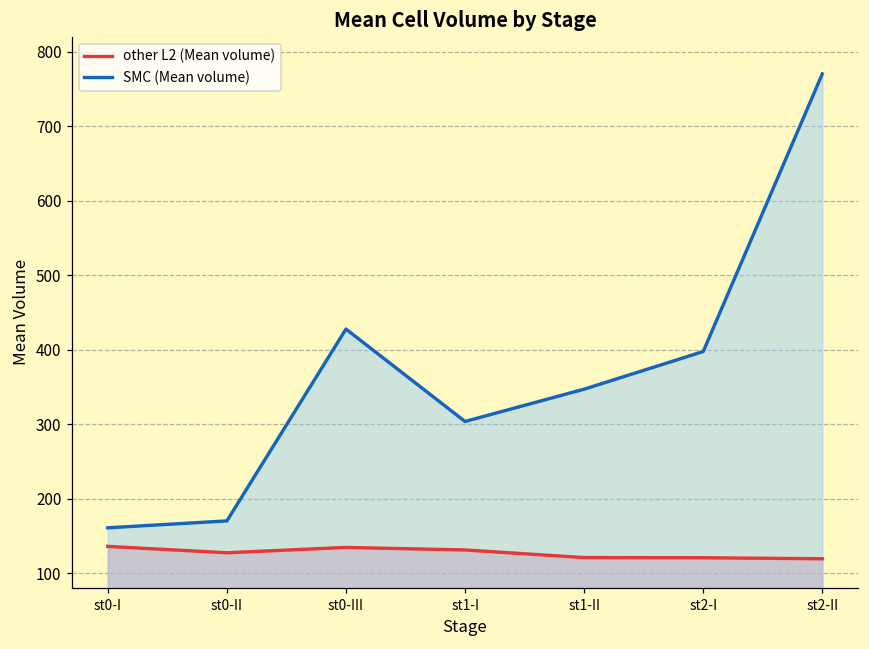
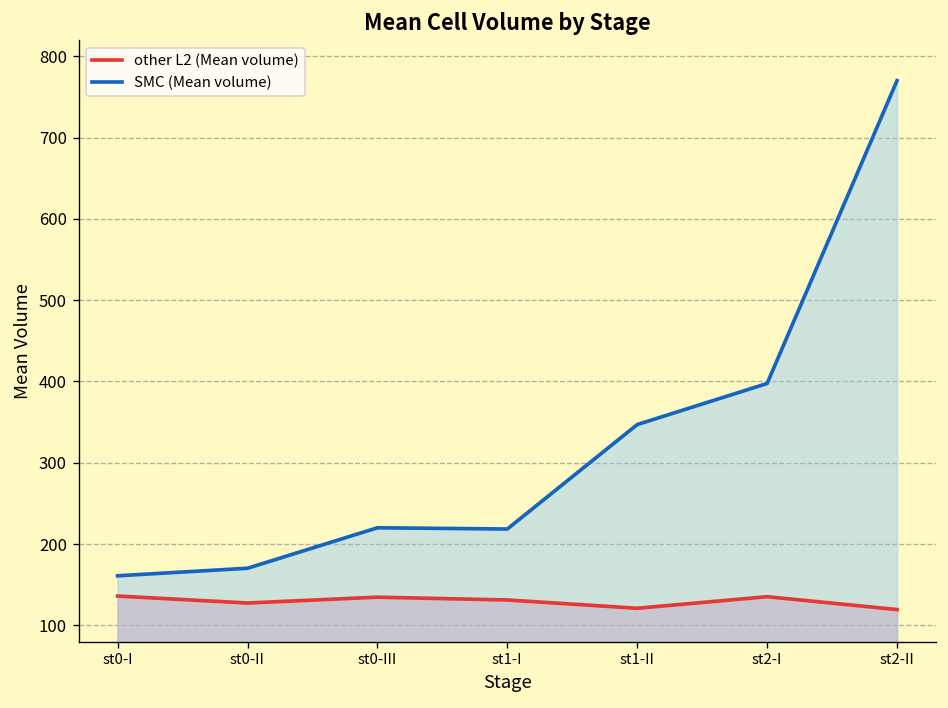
SMC (Mean volume), st0-III: 430 -> 220
SMC (Mean volume), st1-I: 300 -> 220
other L2 (Mean volume), st2-I: 120 -> 140
